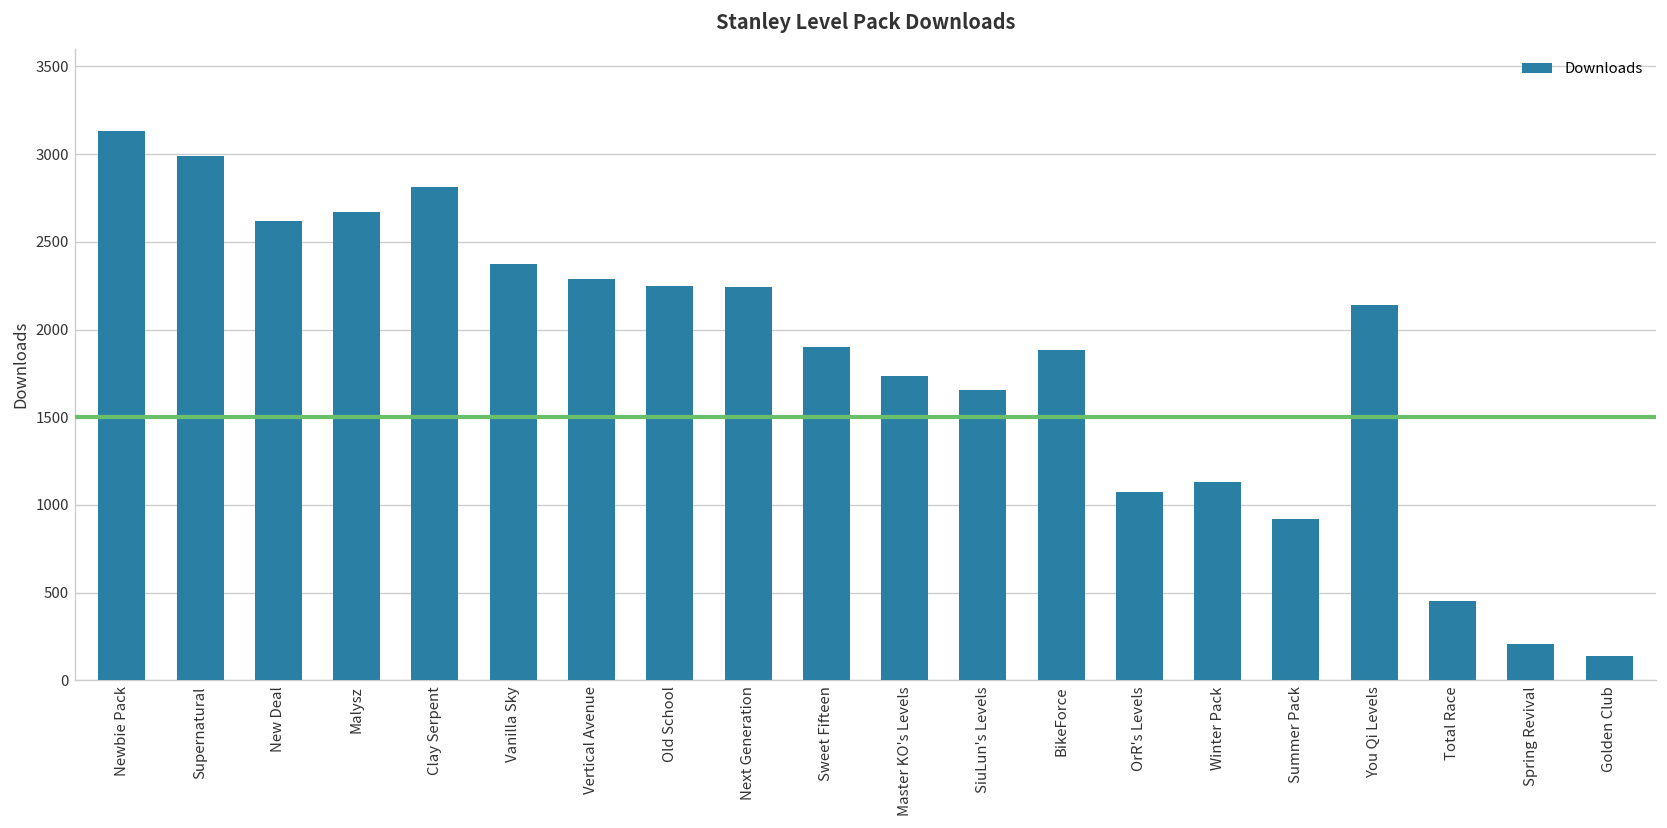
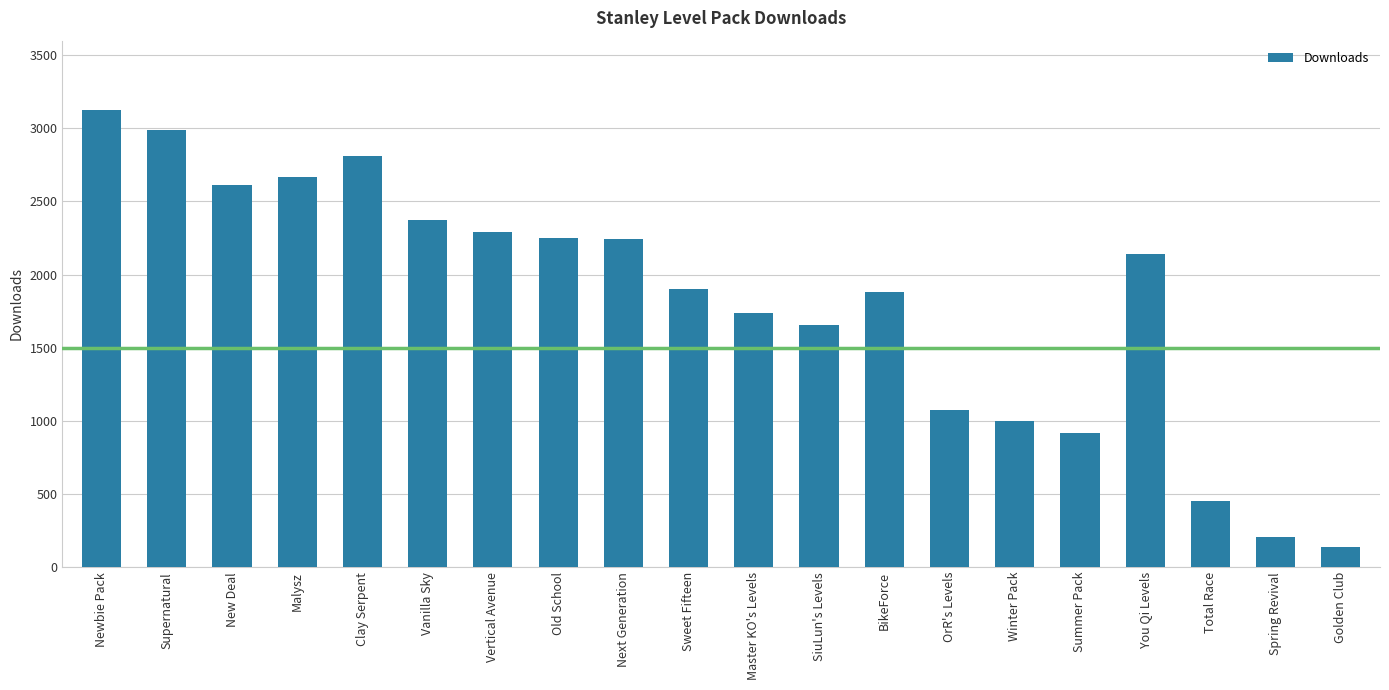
Winter Pack: 1130 -> 1000
